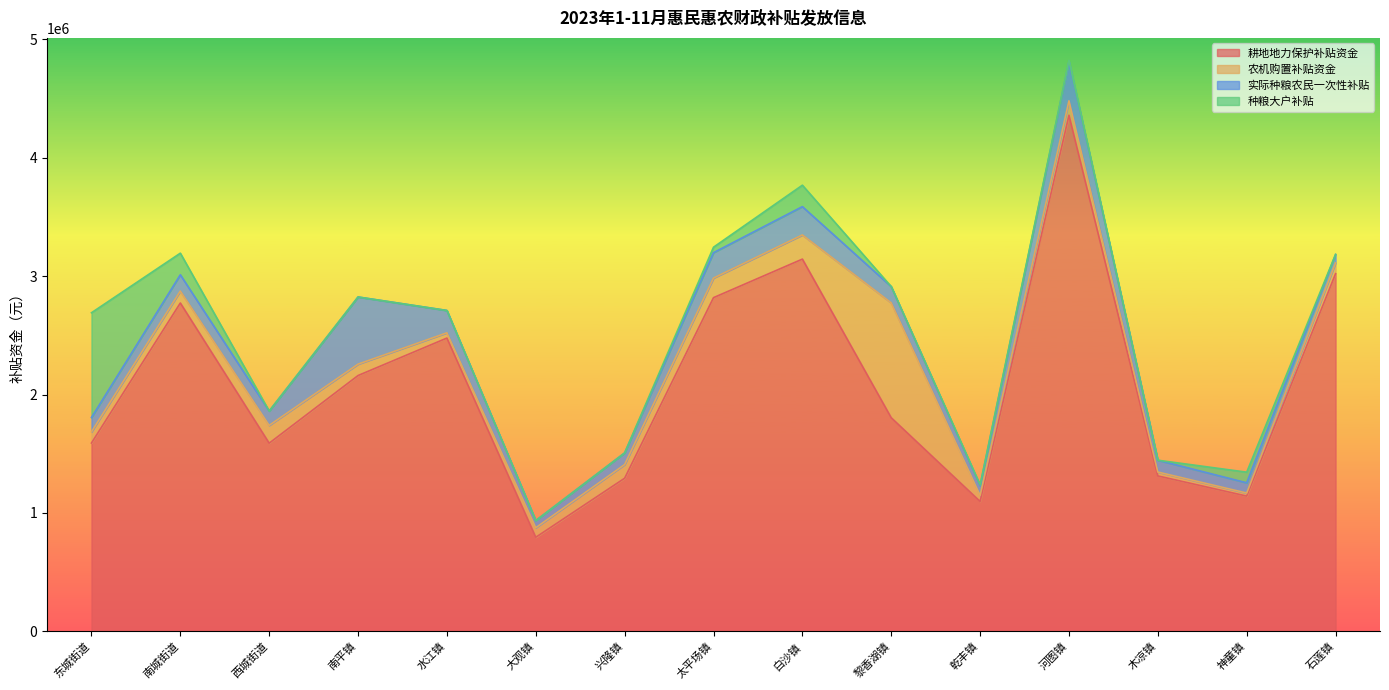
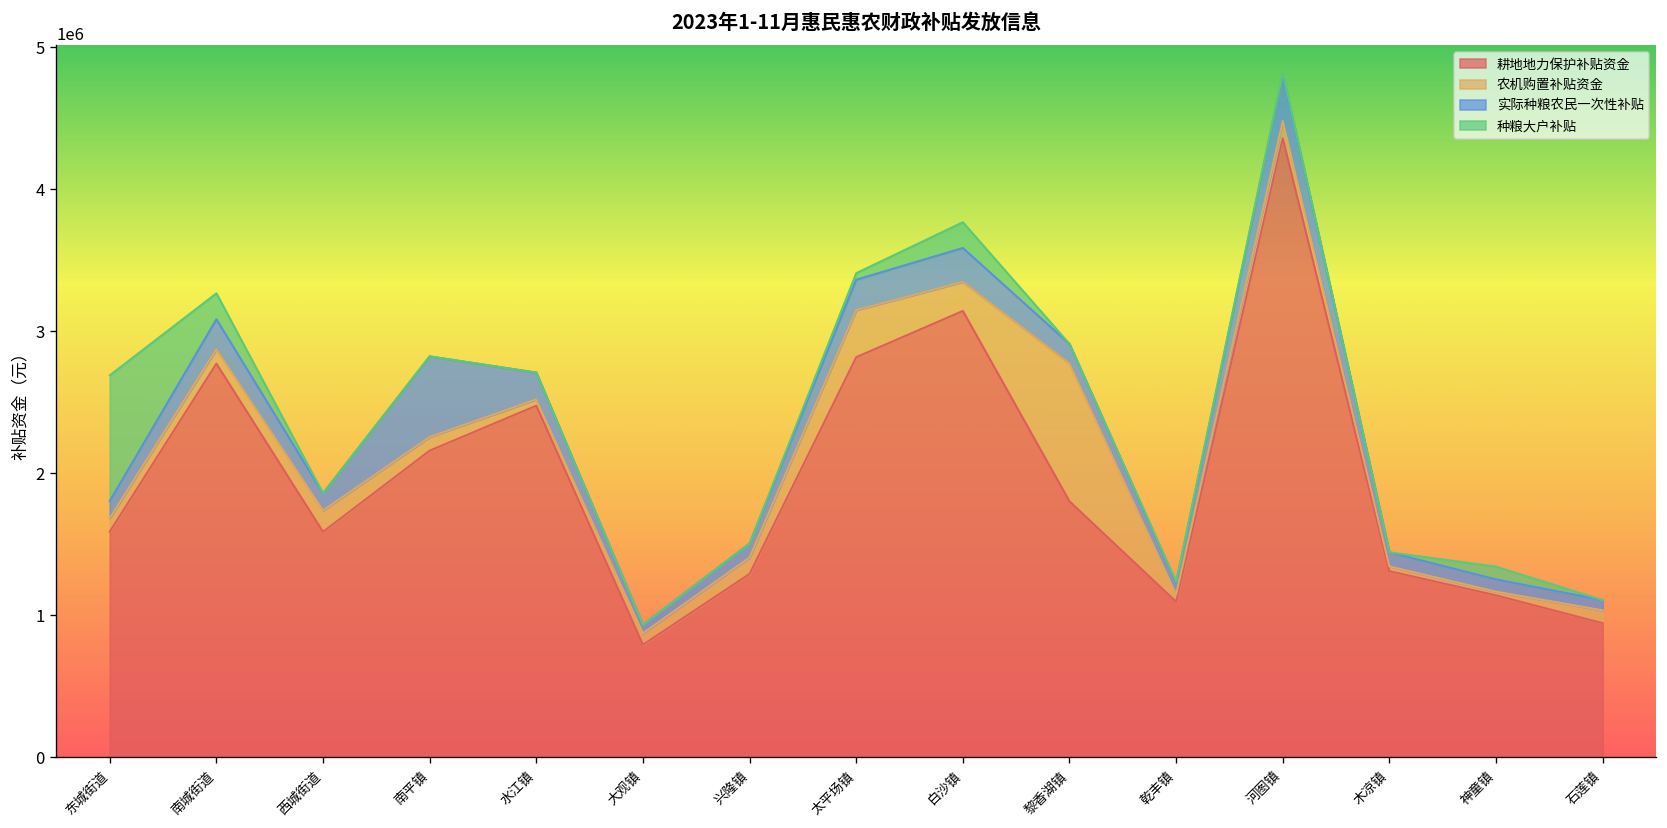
实际种粮农民一次性补贴, 南城街道: 140000 -> 210000
农机购置补贴资金, 太平场镇: 170000 -> 330000
耕地地力保护补贴资金, 石莲镇: 3020000 -> 950000
